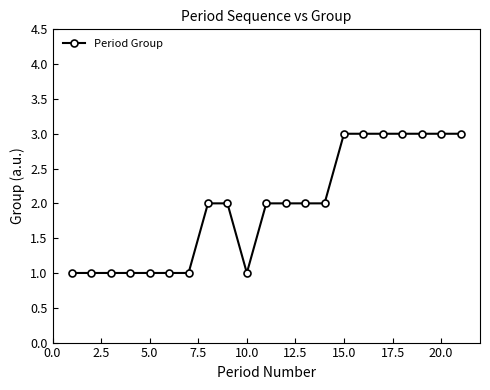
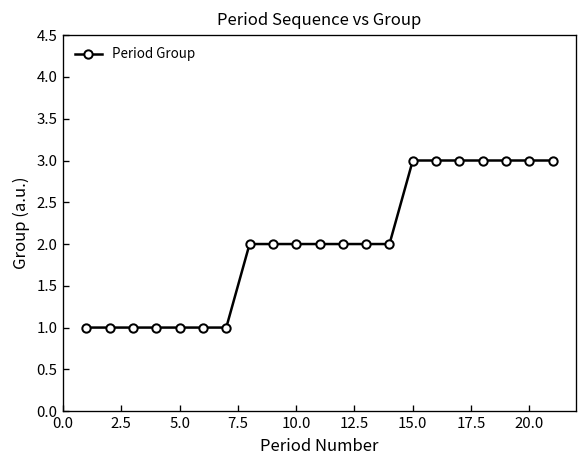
10.0: 1 -> 2
